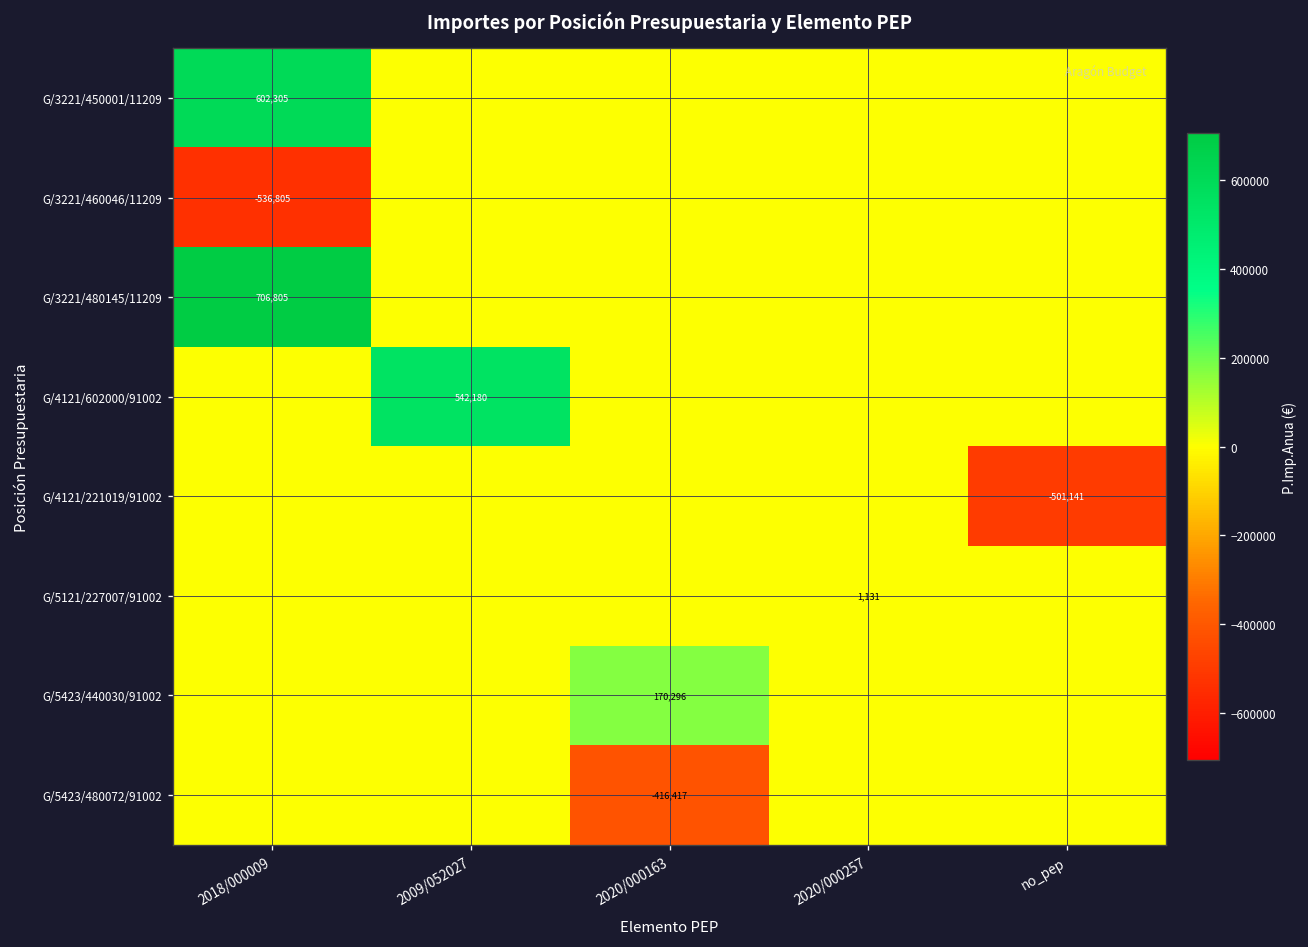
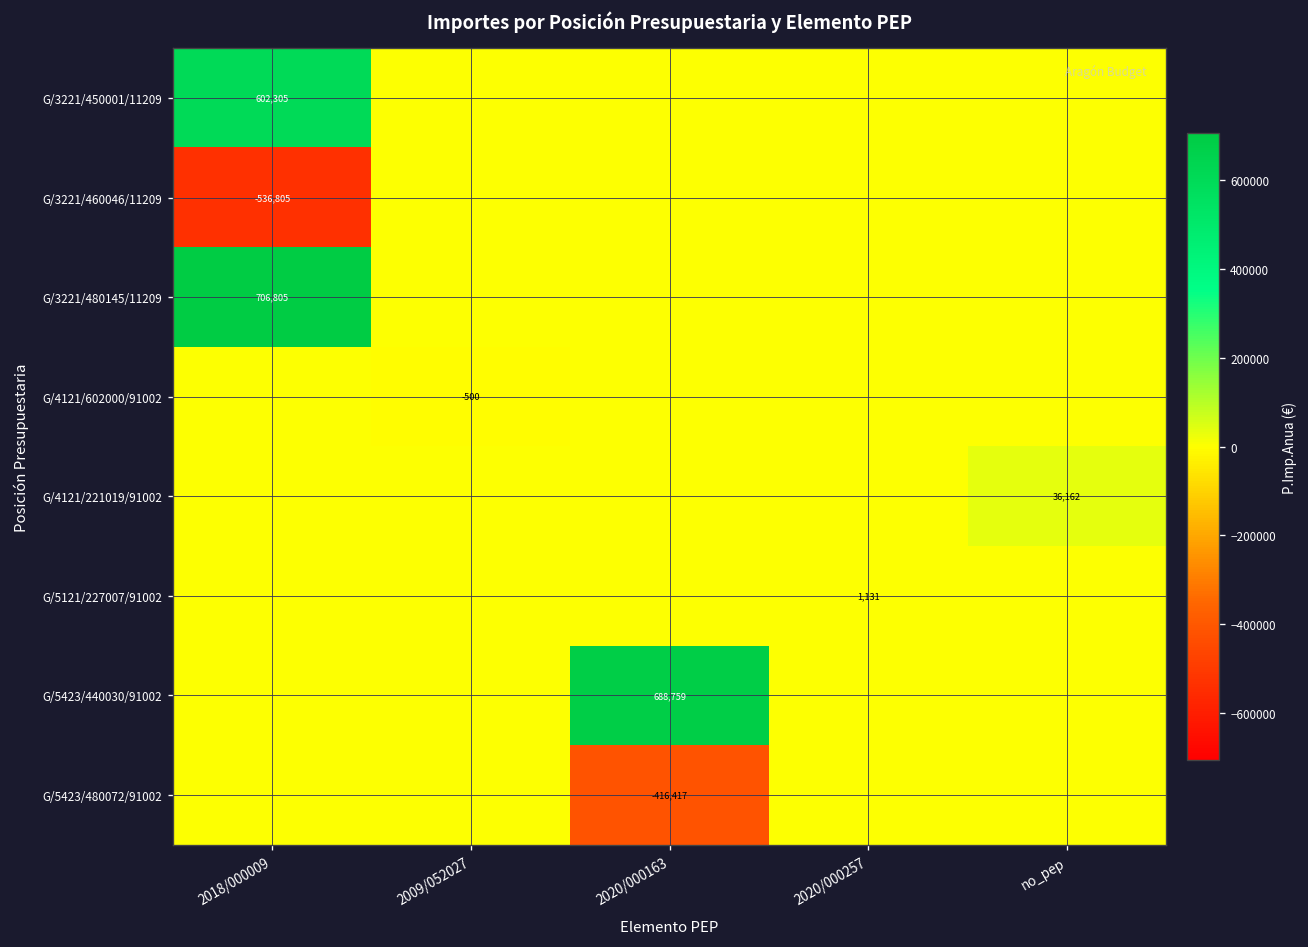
G/4121/602000/91002, 2009/052027: 542,180 -> -500
G/4121/221019/91002, no_pep: -501,141 -> 36,162
G/5423/440030/91002, 2020/000163: 170,296 -> 688,759
